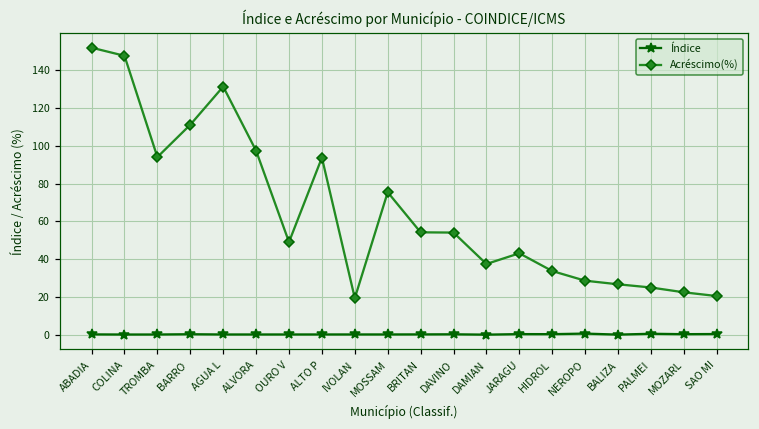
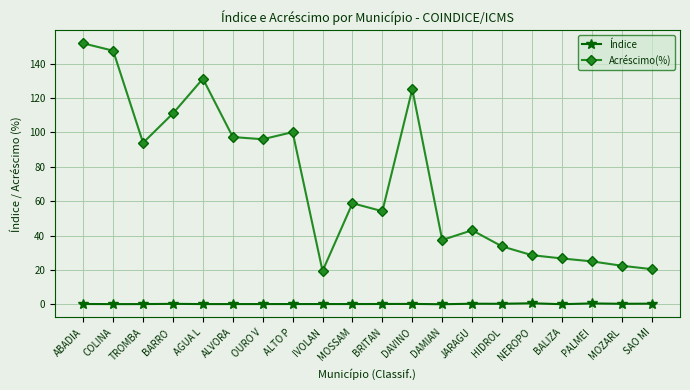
Acréscimo(%), OURO V: 49 -> 96
Acréscimo(%), ALTO P: 94 -> 100
Acréscimo(%), MOSSAM: 75 -> 59
Acréscimo(%), DAVINO: 54 -> 125
